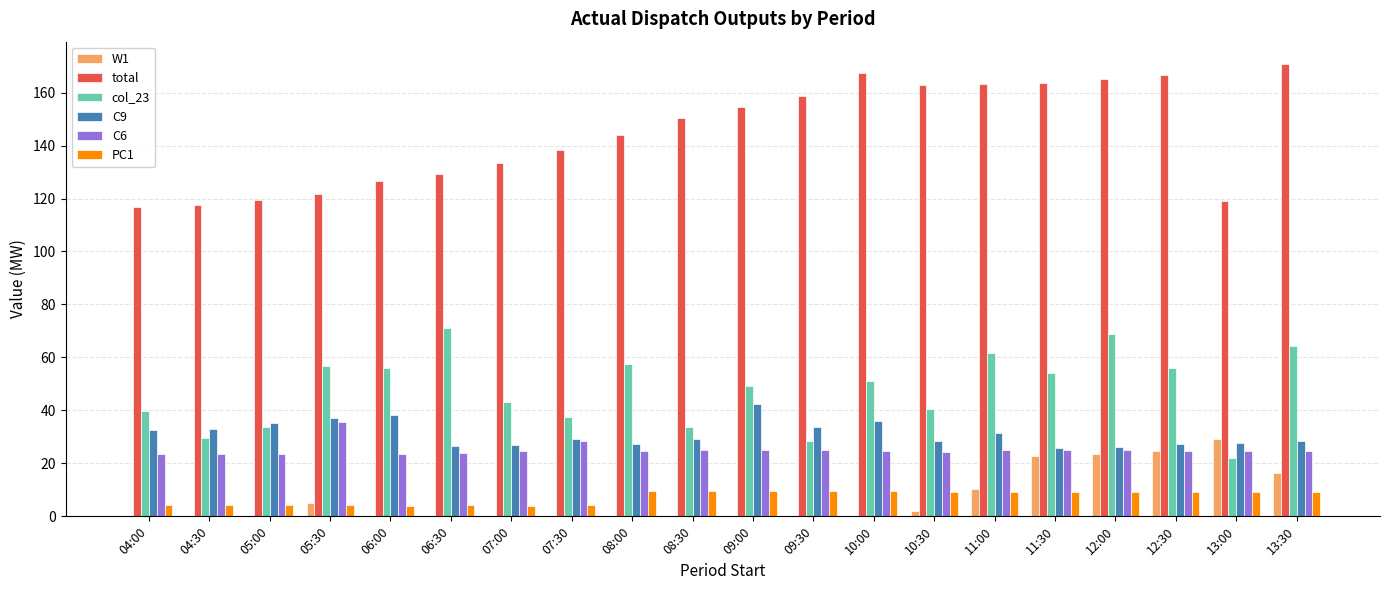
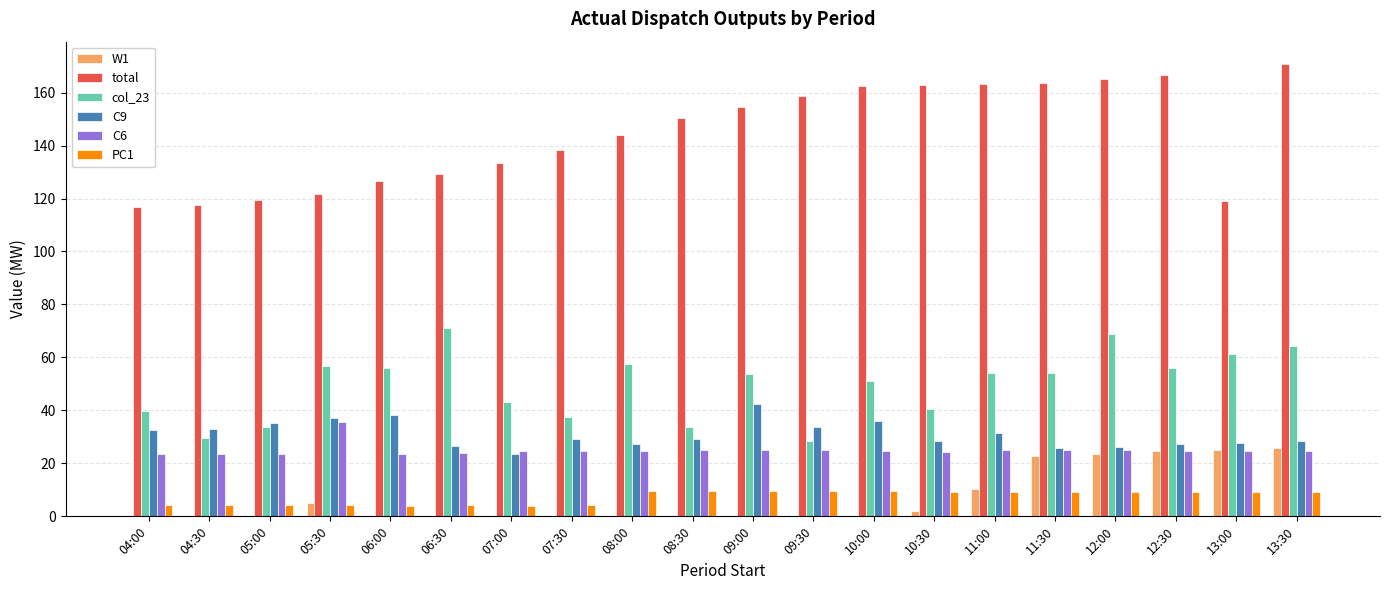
C9, 07:00: 27 -> 23
C6, 07:30: 28 -> 25
col_23, 09:00: 49 -> 54
total, 10:00: 168 -> 163
col_23, 11:00: 62 -> 54
W1, 13:00: 29 -> 25
col_23, 13:00: 22 -> 61
W1, 13:30: 16 -> 26
